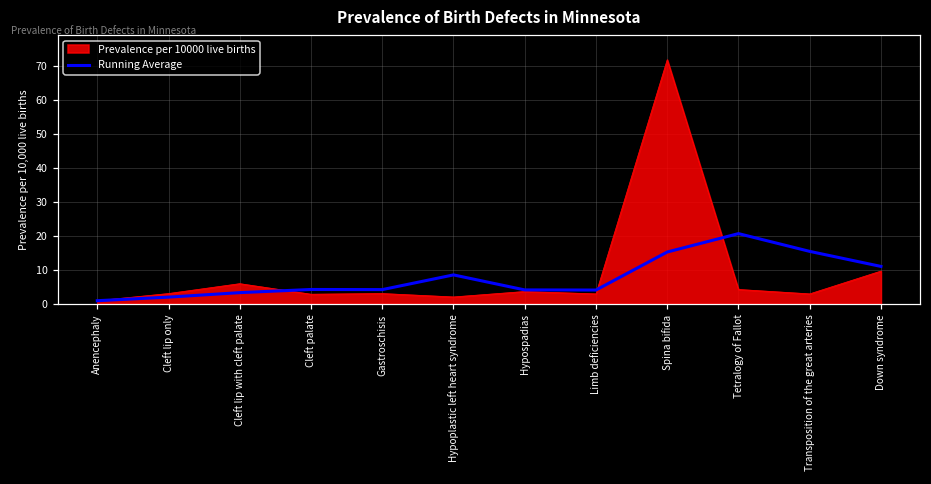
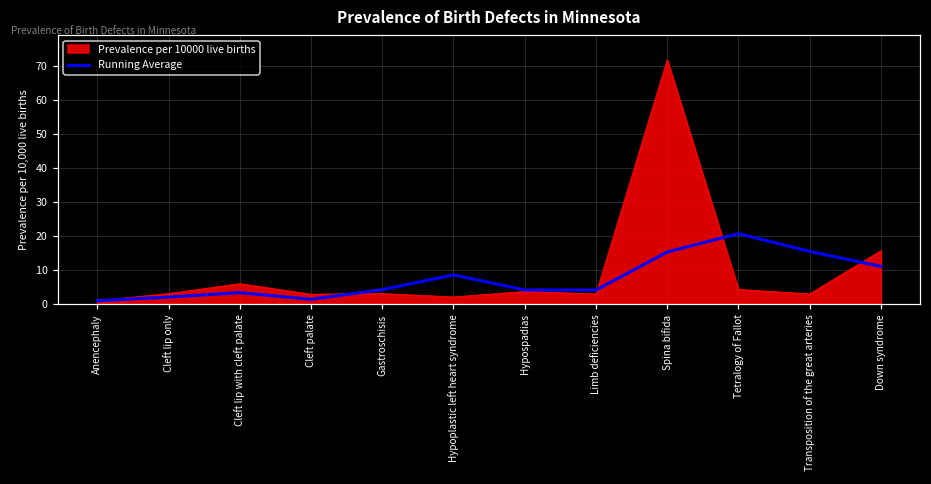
Running Average, Cleft palate: 4 -> 1
Prevalence per 10000 live births, Down syndrome: 10 -> 16
